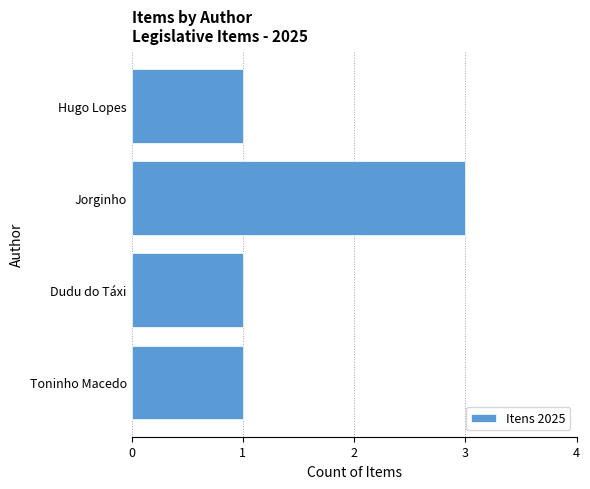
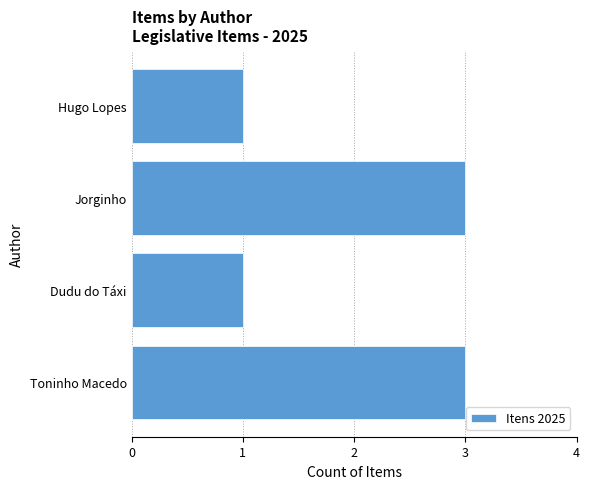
Toninho Macedo: 1 -> 3
